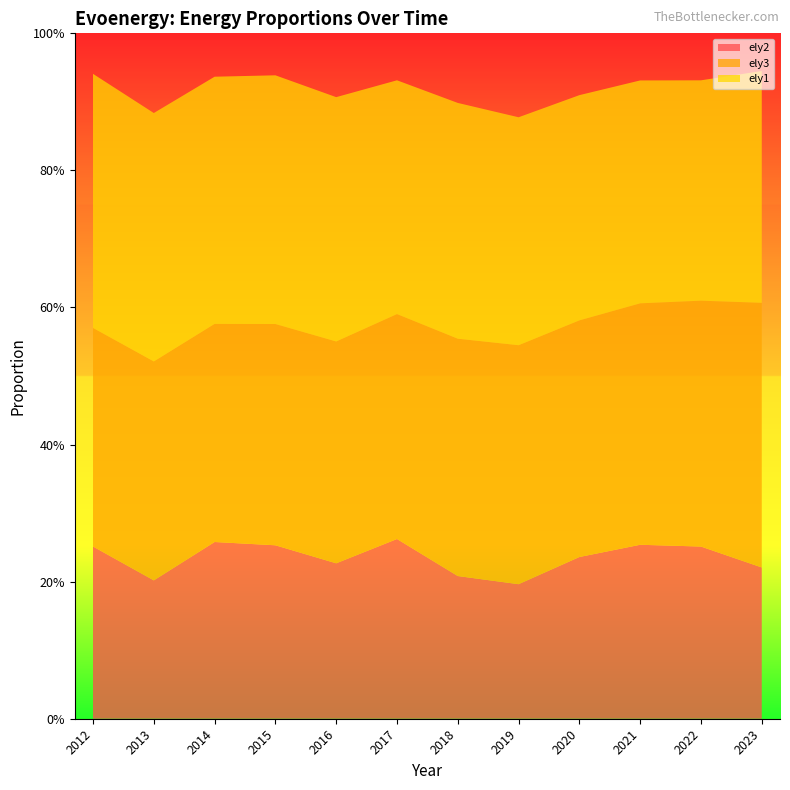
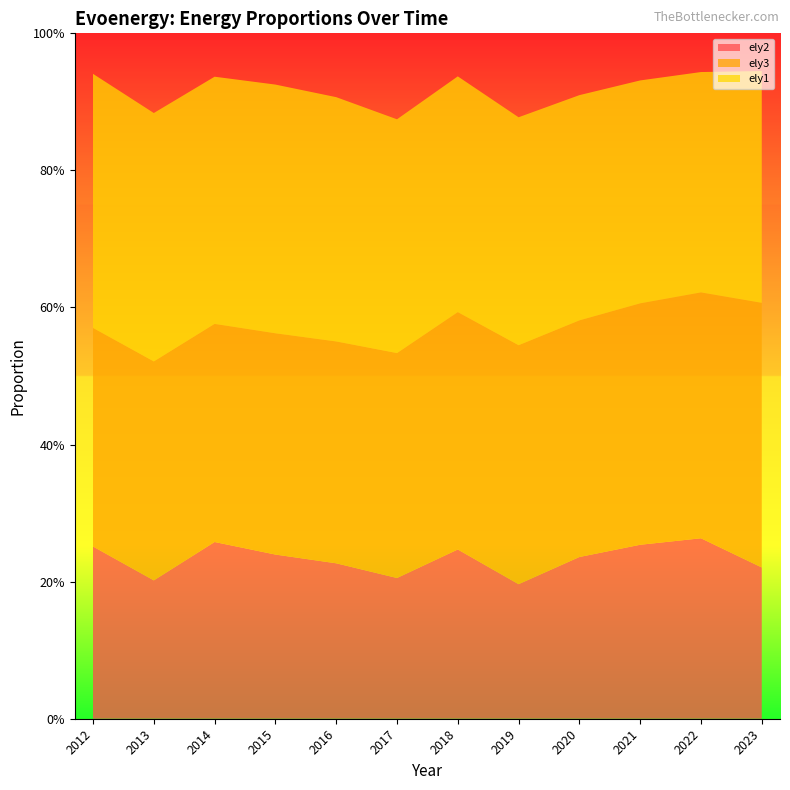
ely2, 2015: 25% -> 24%
ely2, 2017: 26% -> 21%
ely2, 2018: 21% -> 25%
ely2, 2022: 25% -> 26%
